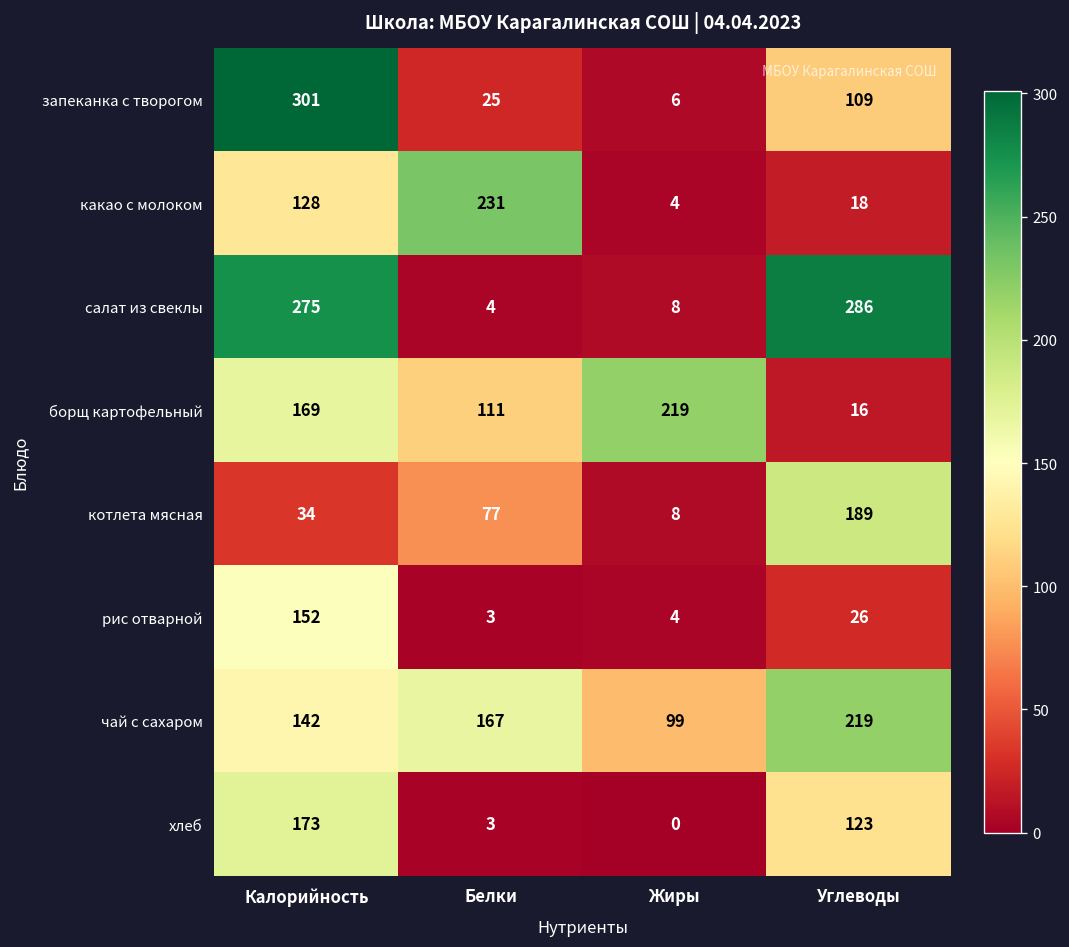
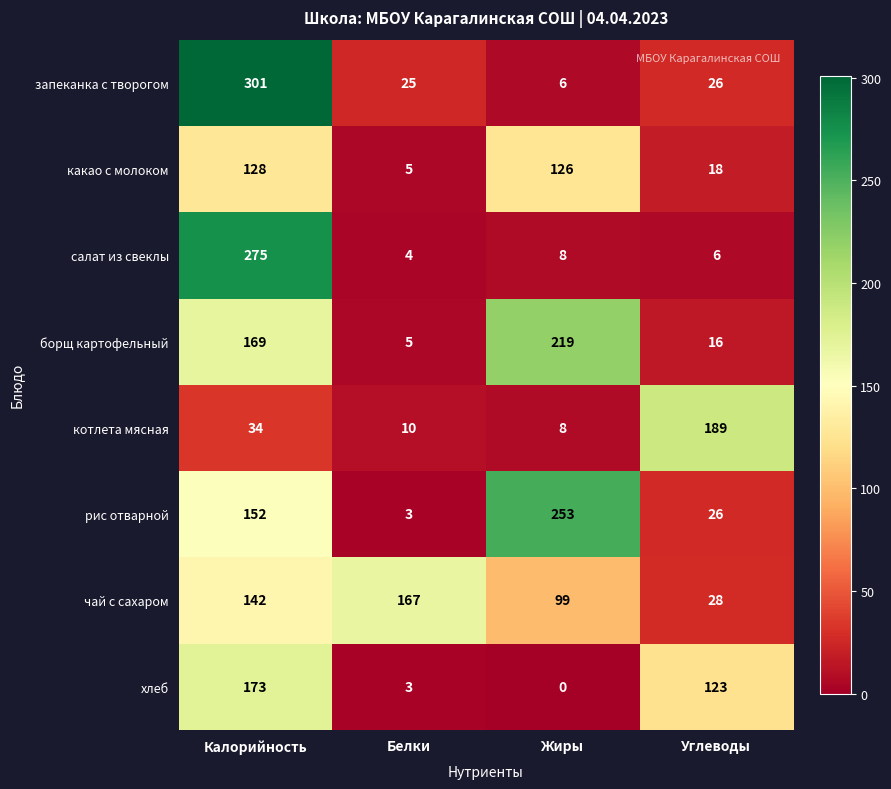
запеканка с творогом, Углеводы: 109 -> 26
какао с молоком, Белки: 231 -> 5
какао с молоком, Жиры: 4 -> 126
салат из свеклы, Углеводы: 286 -> 6
борщ картофельный, Белки: 111 -> 5
котлета мясная, Белки: 77 -> 10
рис отварной, Жиры: 4 -> 253
чай с сахаром, Углеводы: 219 -> 28
